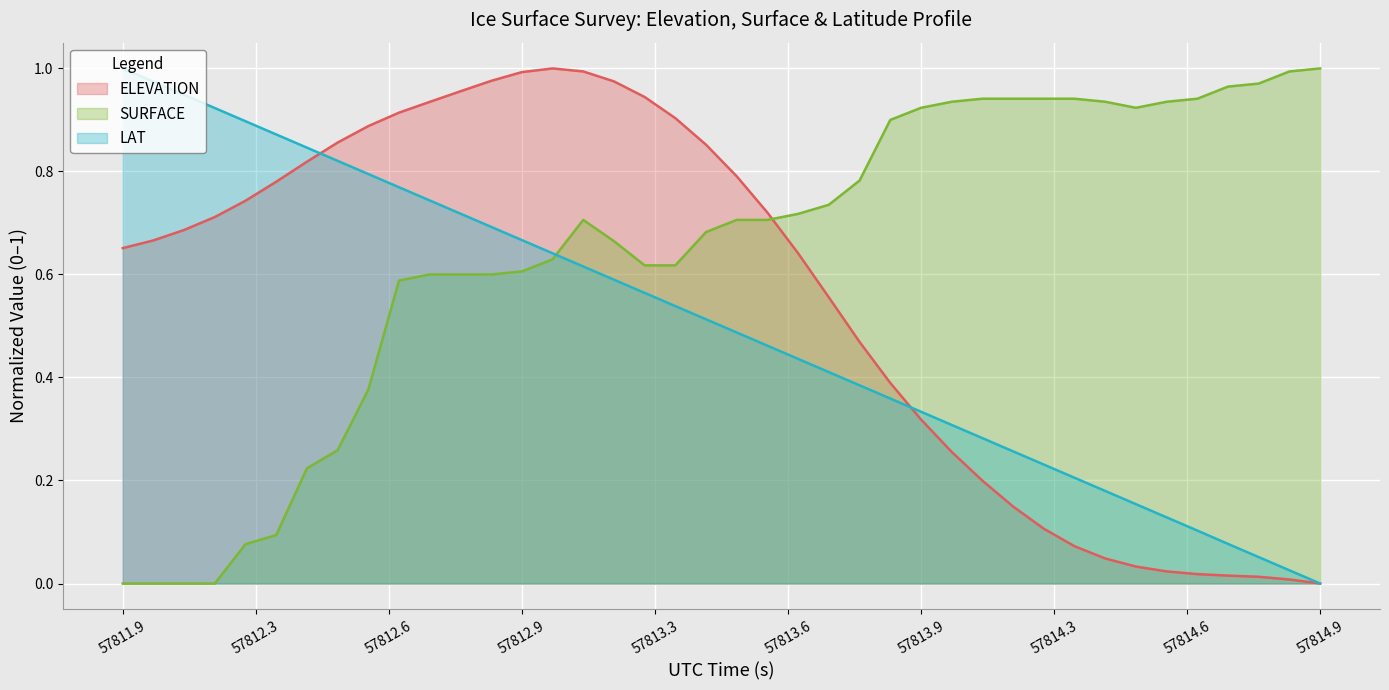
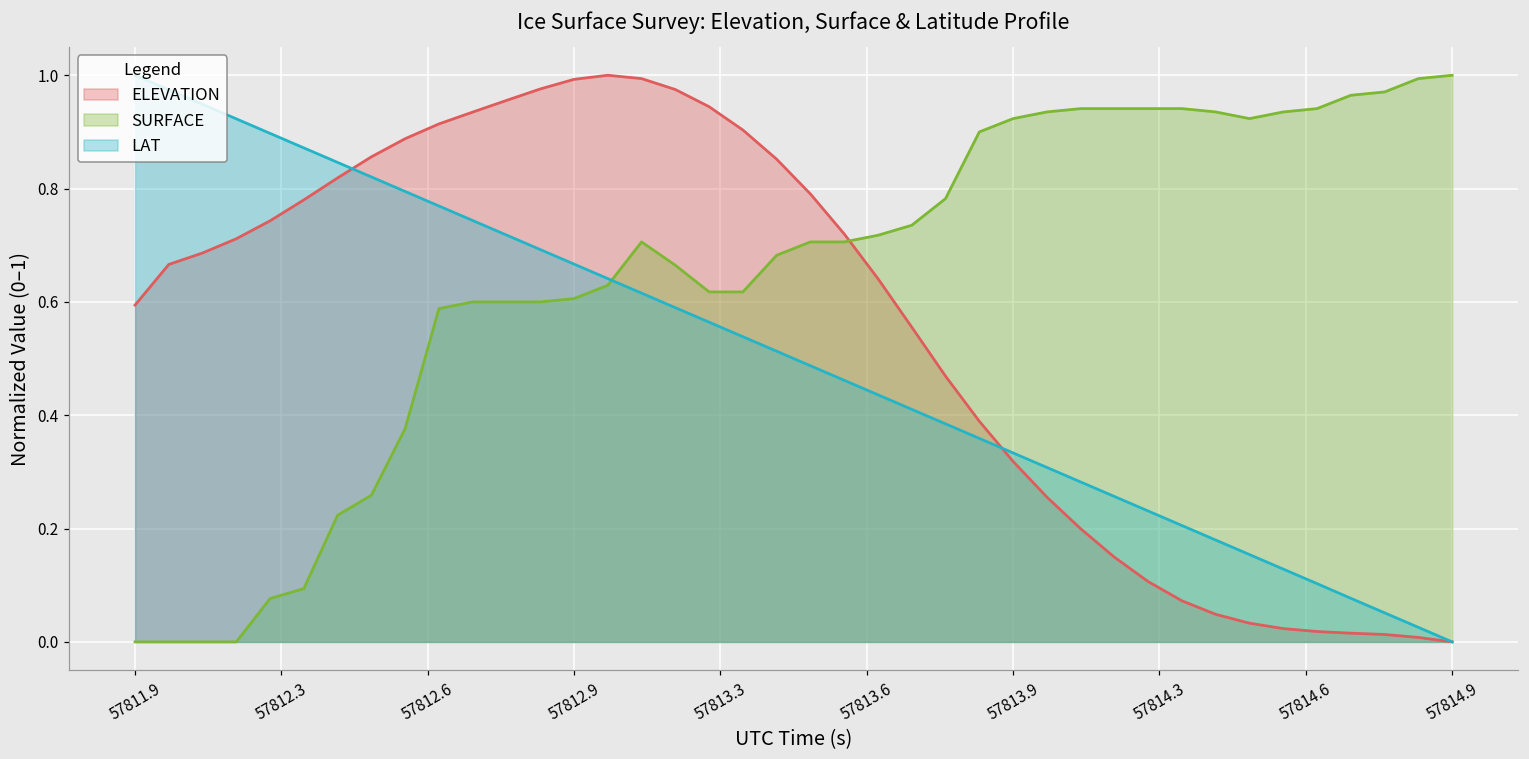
ELEVATION, 57811.9: 0.65 -> 0.59
